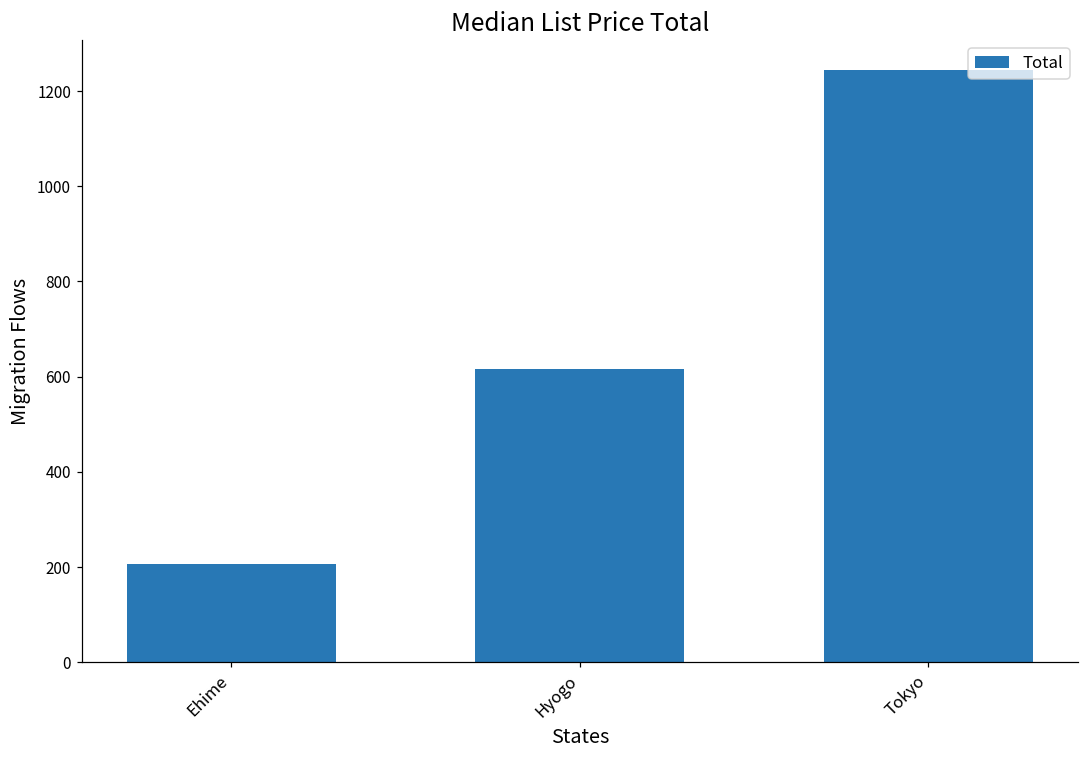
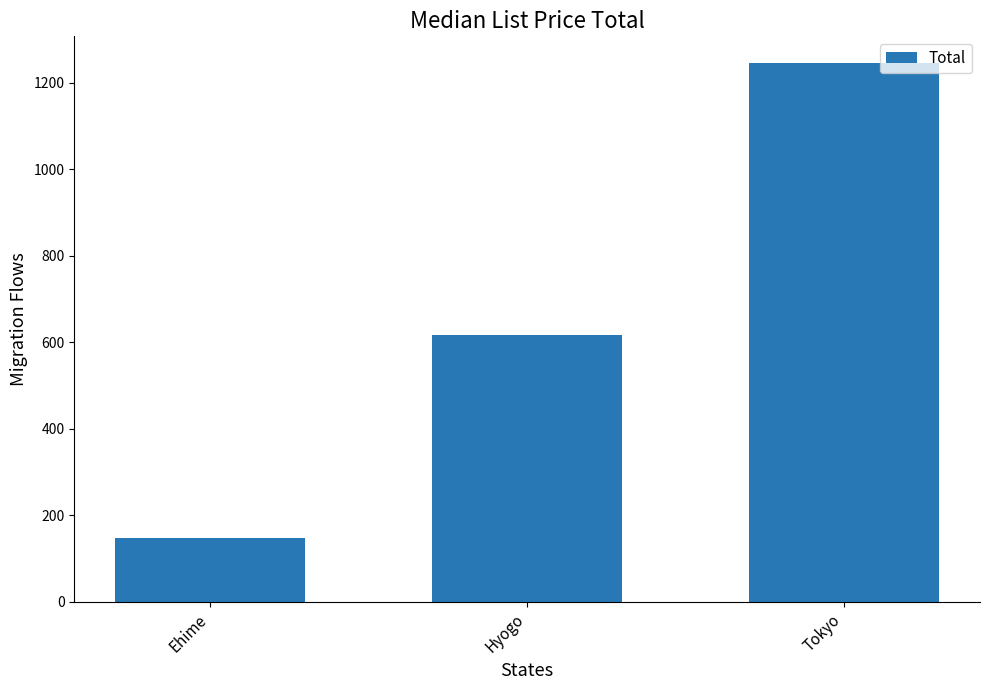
Ehime: 210 -> 150
